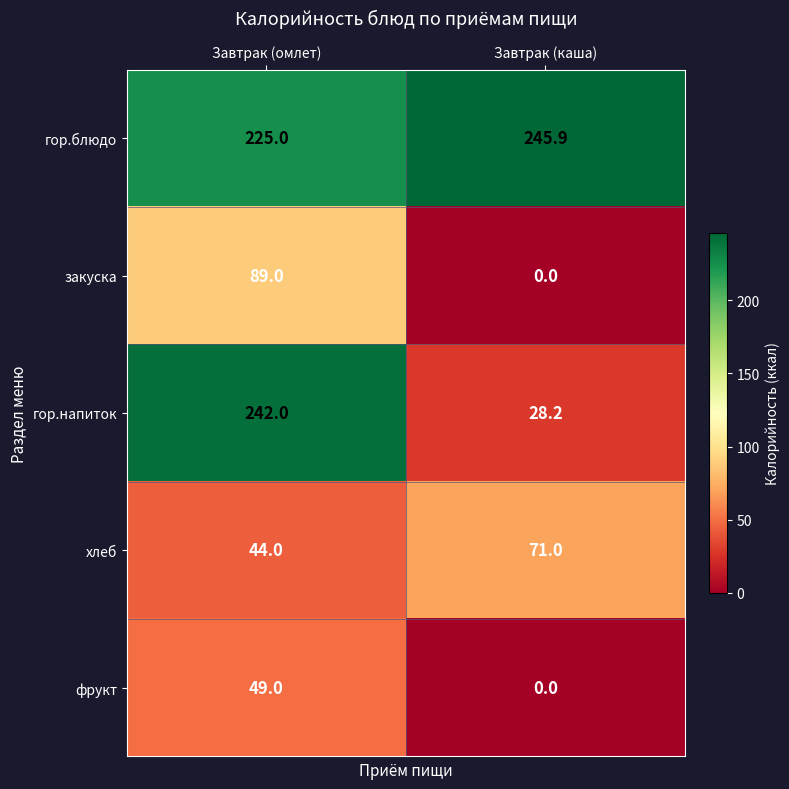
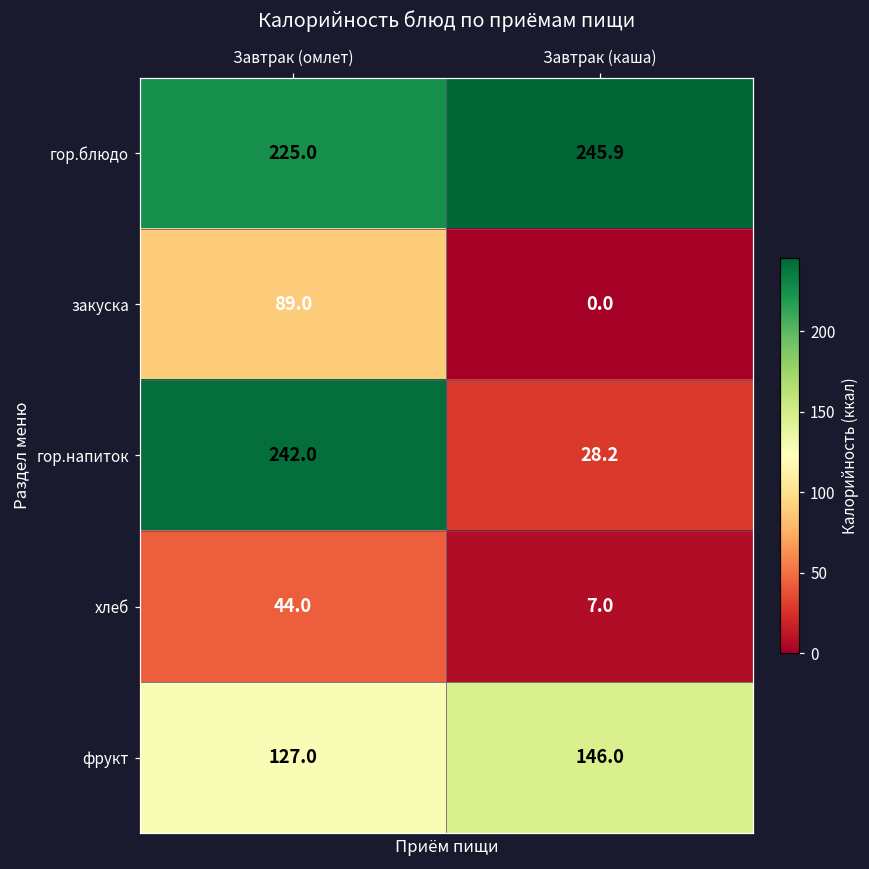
хлеб, Завтрак (каша): 71.0 -> 7.0
фрукт, Завтрак (омлет): 49.0 -> 127.0
фрукт, Завтрак (каша): 0.0 -> 146.0
